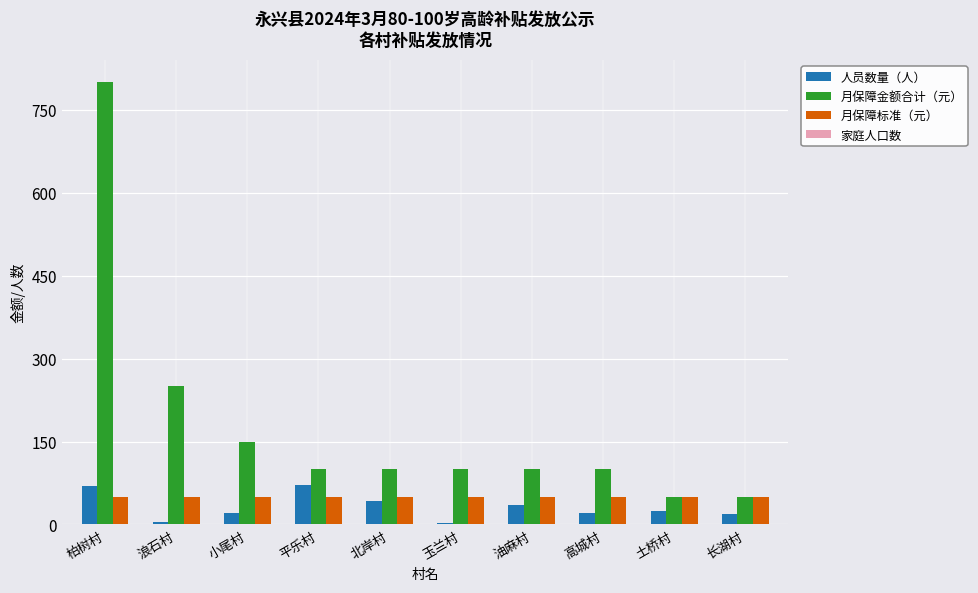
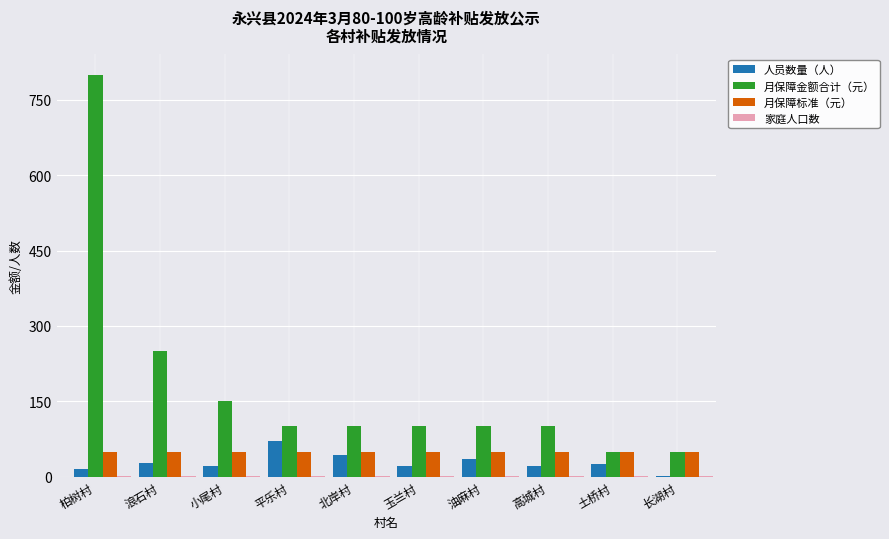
人员数量（人）, 柏树村: 70 -> 20
人员数量（人）, 浪石村: 10 -> 30
人员数量（人）, 玉兰村: 0 -> 20
人员数量（人）, 长湖村: 20 -> 0
